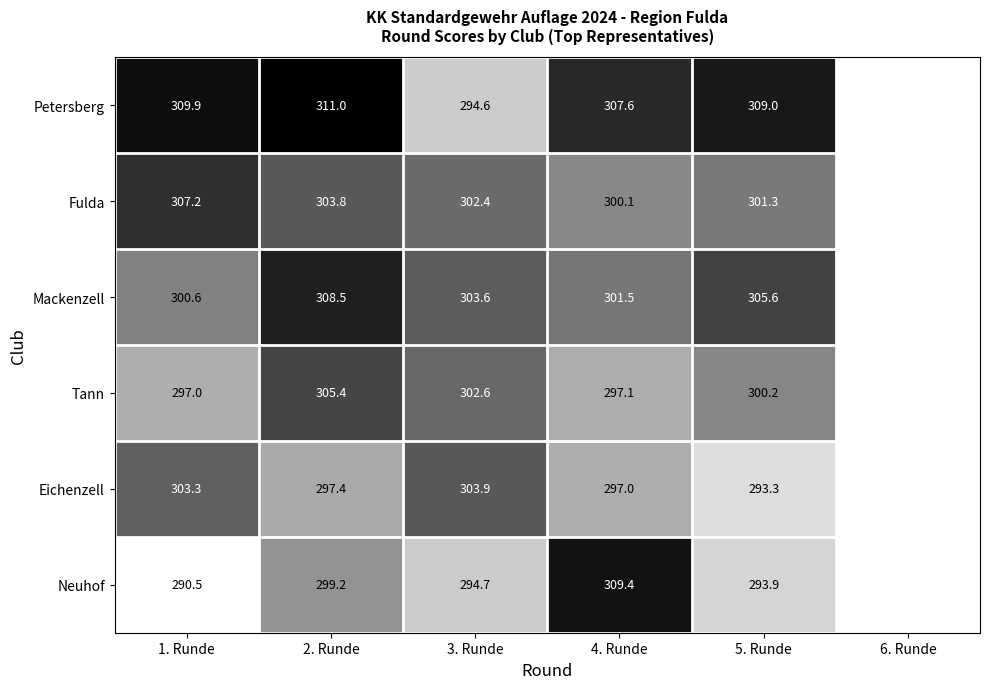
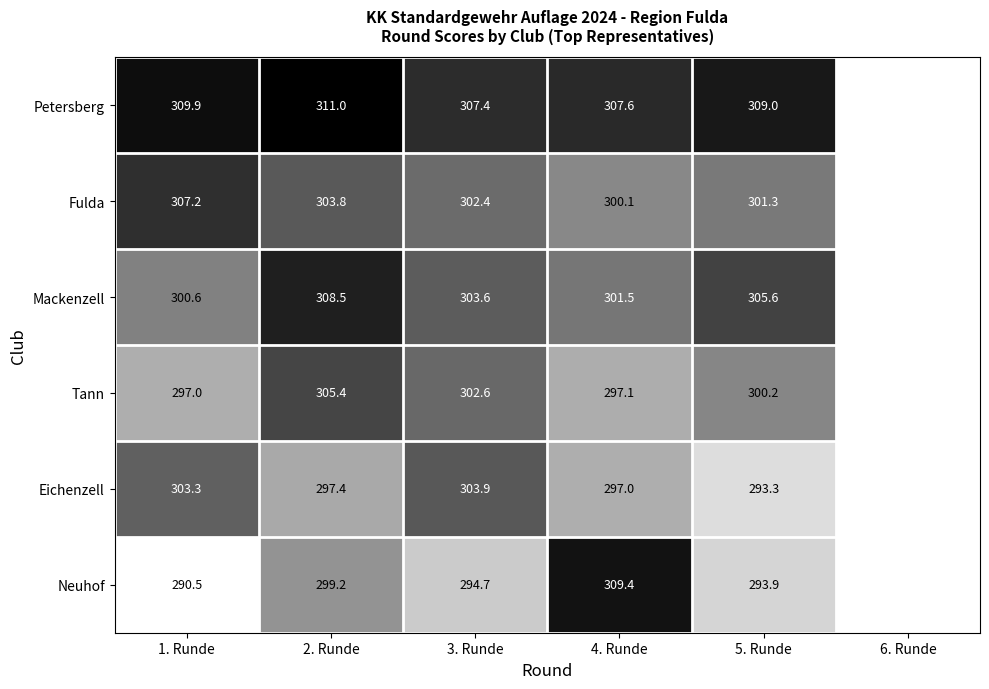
Petersberg, 3. Runde: 294.6 -> 307.4
